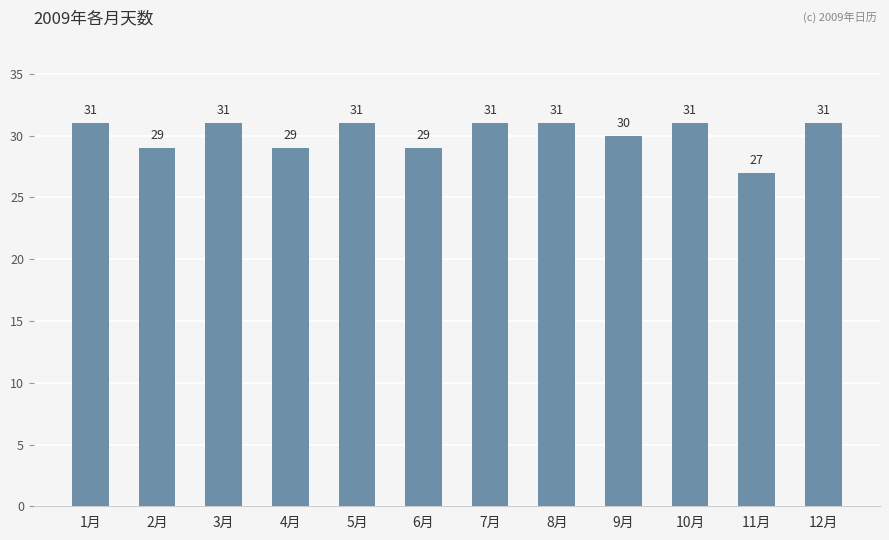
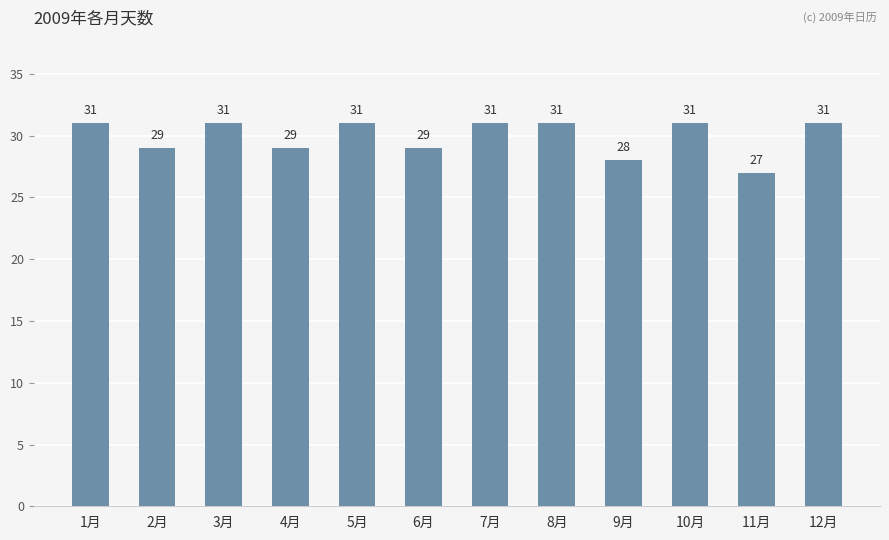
9月: 30 -> 28
